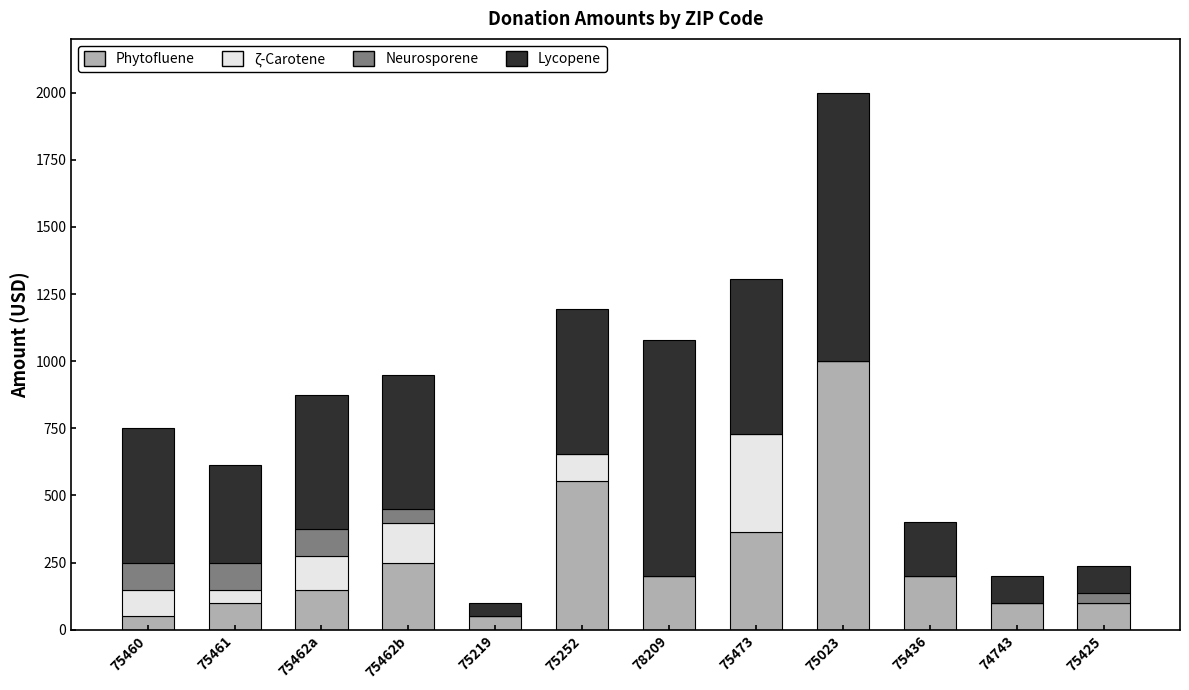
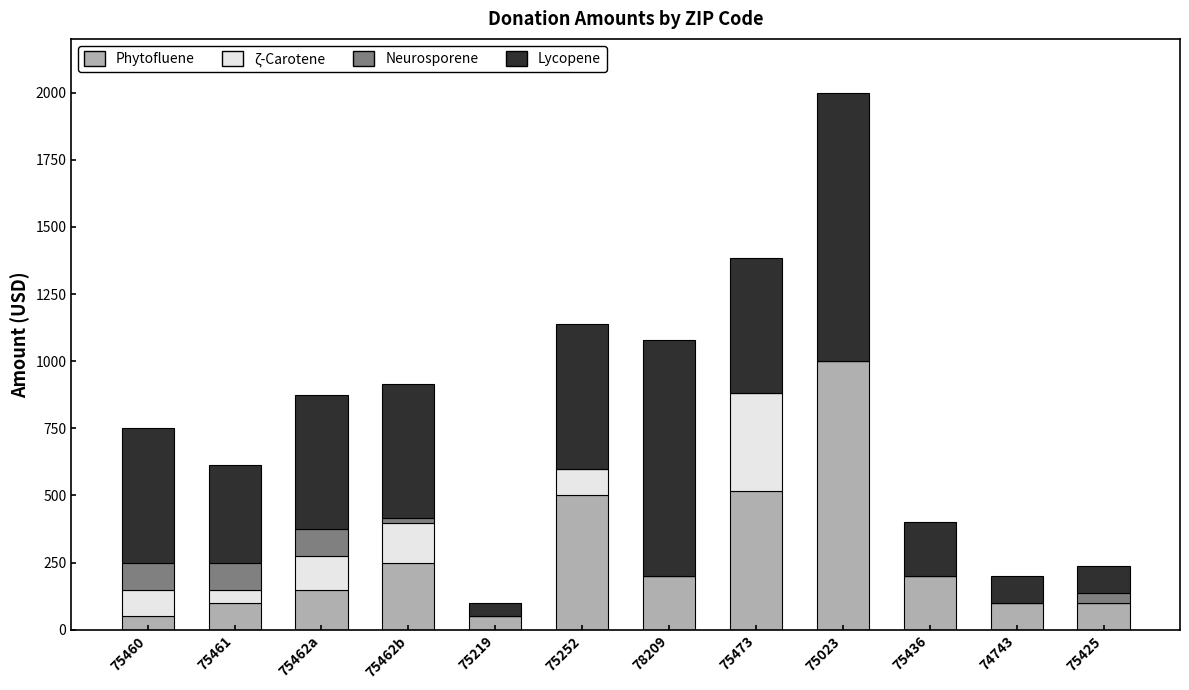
Neurosporene, 75462b: 50 -> 20
Phytofluene, 75252: 550 -> 500
Phytofluene, 75473: 360 -> 520
Lycopene, 75473: 580 -> 500
